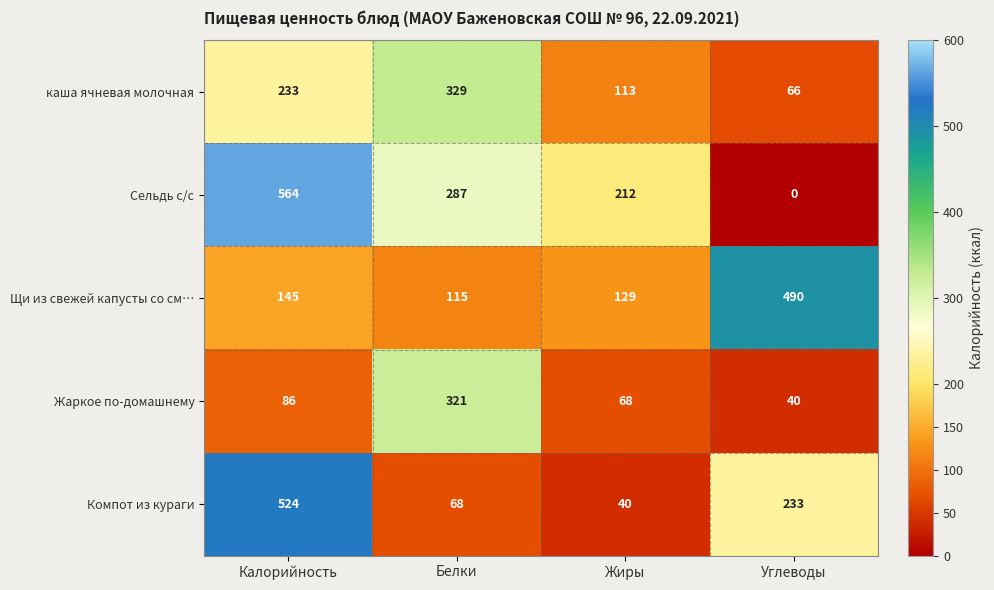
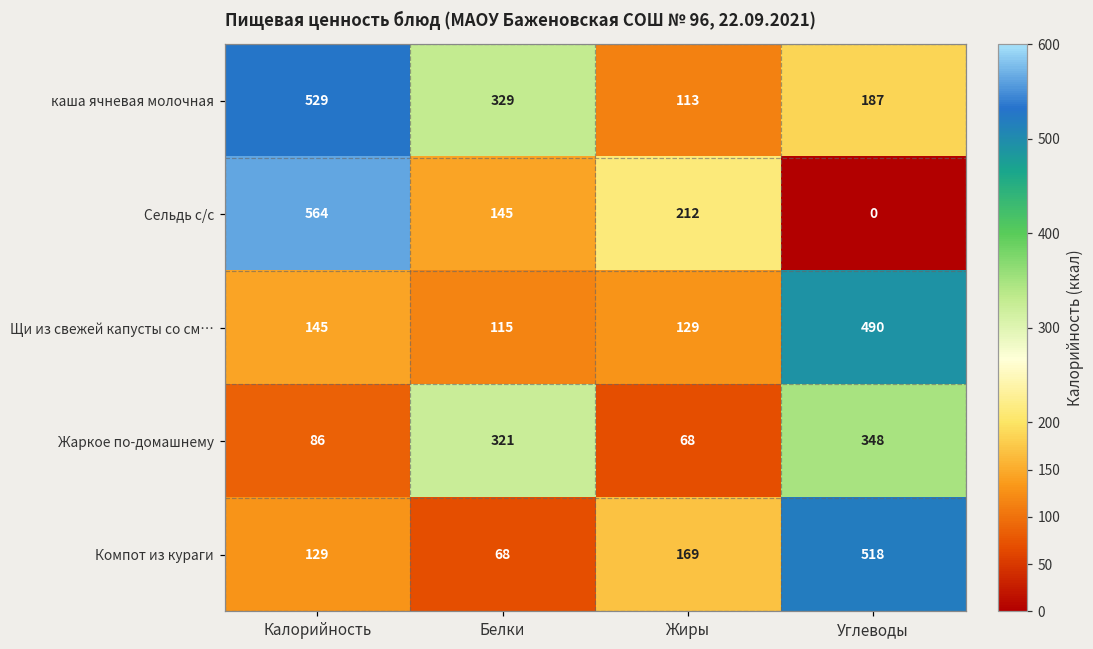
каша ячневая молочная, Калорийность: 233 -> 529
каша ячневая молочная, Углеводы: 66 -> 187
Сельдь с/с, Белки: 287 -> 145
Жаркое по-домашнему, Углеводы: 40 -> 348
Компот из кураги, Калорийность: 524 -> 129
Компот из кураги, Жиры: 40 -> 169
Компот из кураги, Углеводы: 233 -> 518
